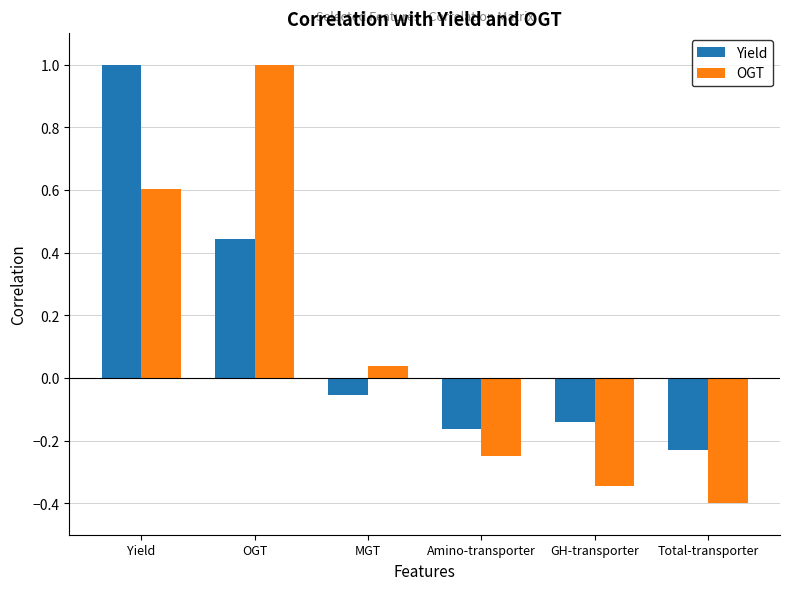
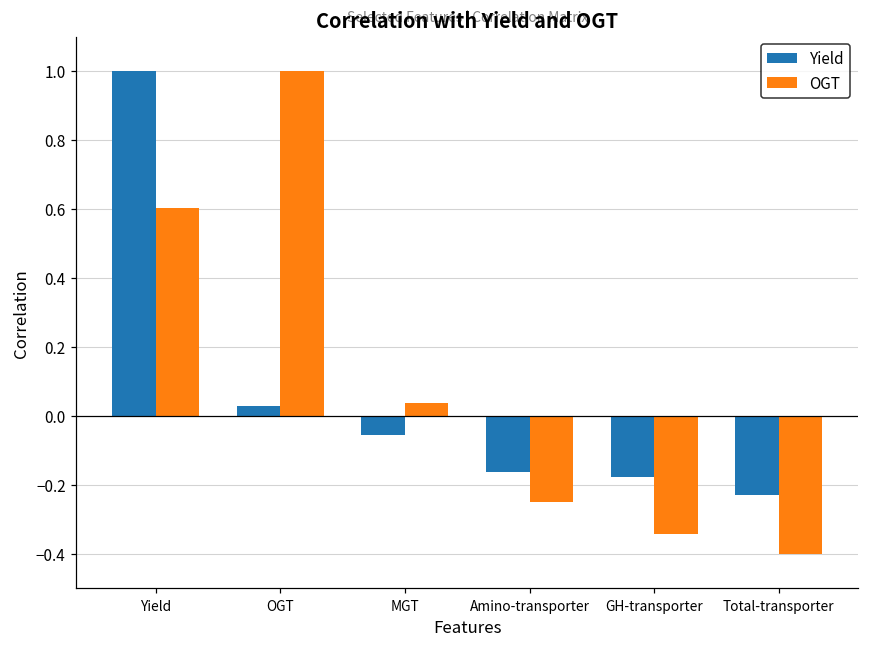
Yield, OGT: 0.44 -> 0.03
Yield, GH-transporter: -0.14 -> -0.18
